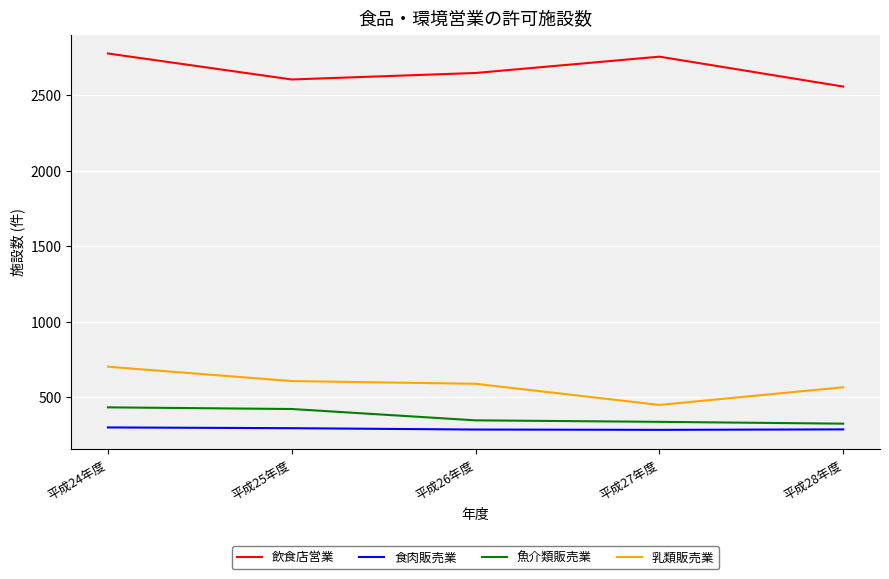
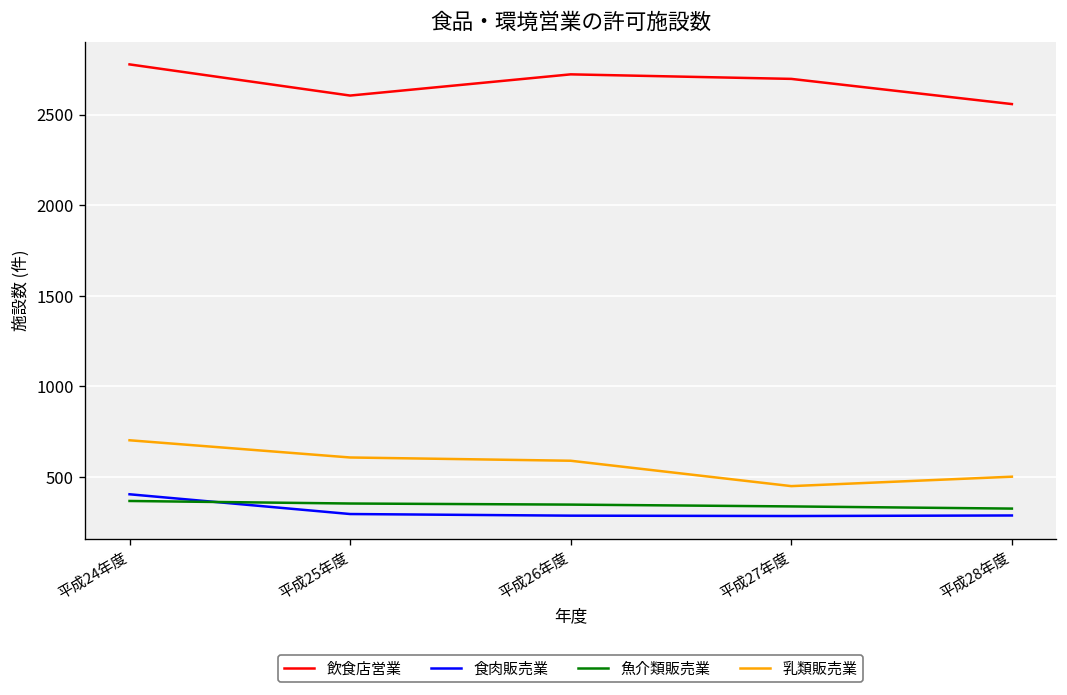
食肉販売業, 平成24年度: 300 -> 410
魚介類販売業, 平成24年度: 430 -> 370
魚介類販売業, 平成25年度: 420 -> 350
飲食店営業, 平成26年度: 2650 -> 2720
飲食店営業, 平成27年度: 2760 -> 2700
乳類販売業, 平成28年度: 570 -> 500
